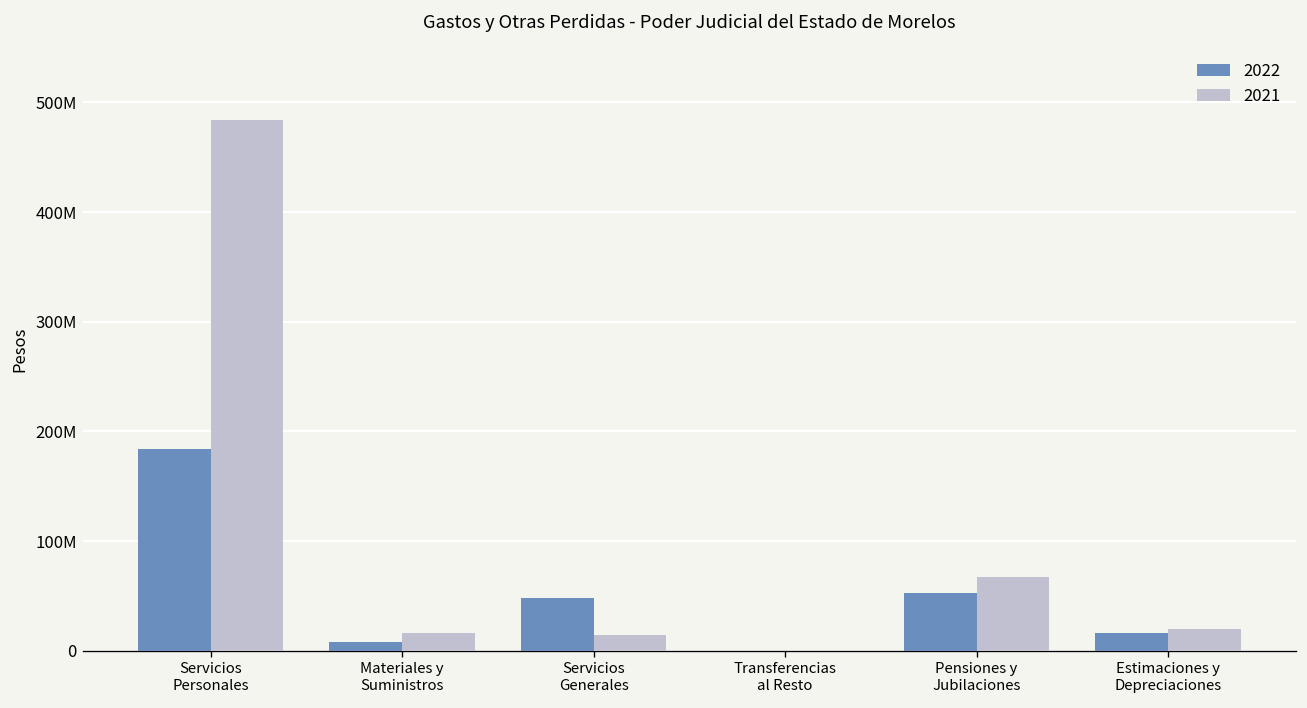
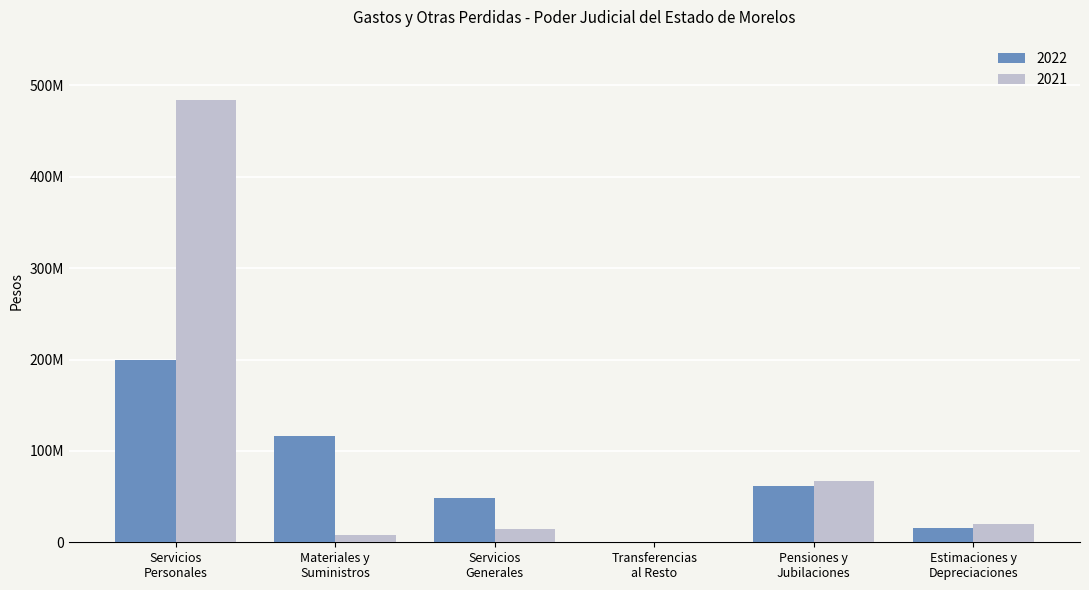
2022, Servicios Personales: 180000000 -> 200000000
2022, Materiales y Suministros: 10000000 -> 120000000
2021, Materiales y Suministros: 20000000 -> 10000000
2022, Pensiones y Jubilaciones: 50000000 -> 60000000
